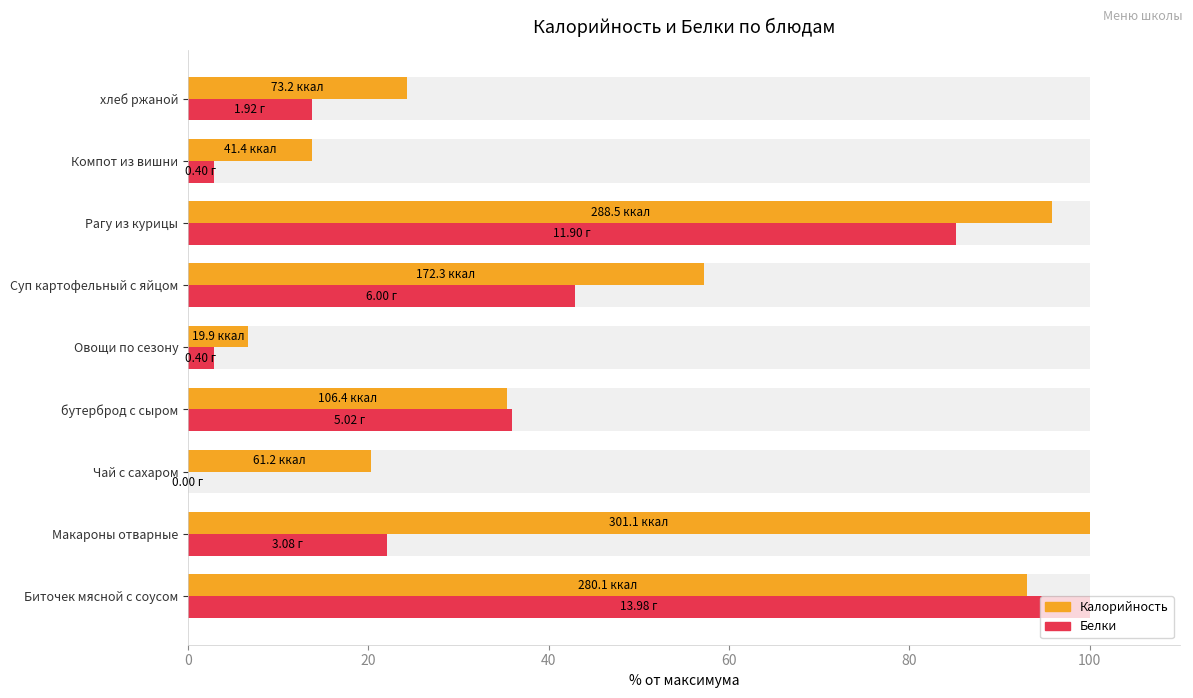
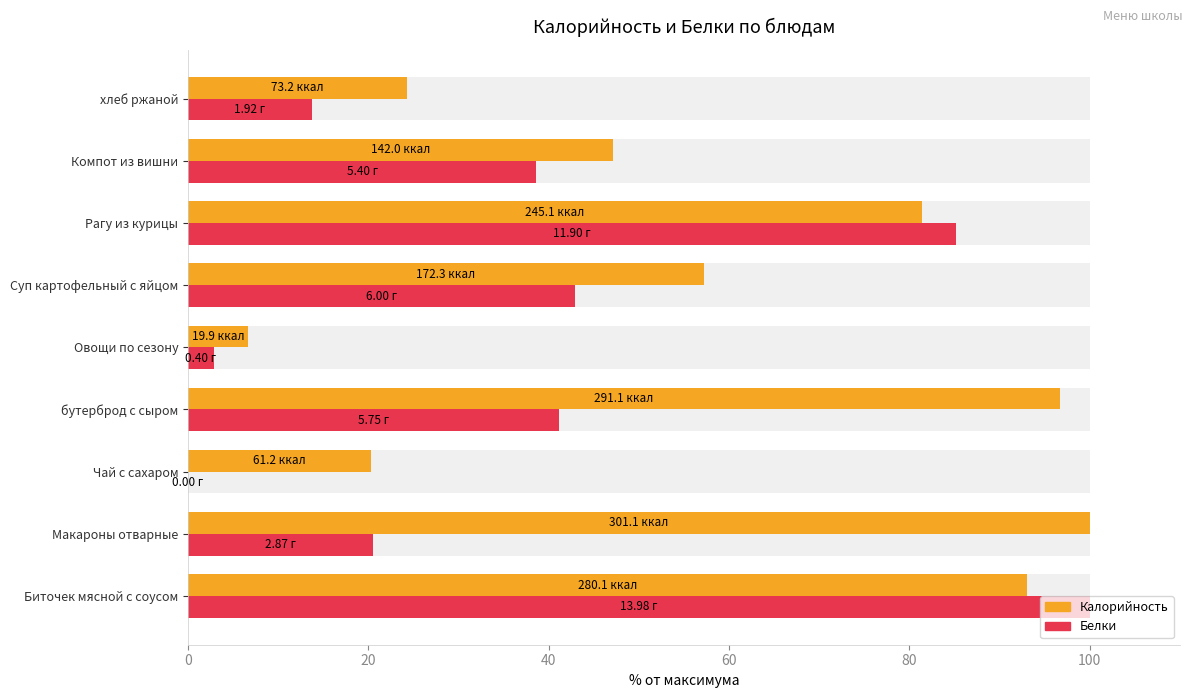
Калорийность, Компот из вишни: 41.4 -> 142.0
Белки, Компот из вишни: 0.40 -> 5.40
Калорийность, Рагу из курицы: 288.5 -> 245.1
Калорийность, бутерброд с сыром: 106.4 -> 291.1
Белки, бутерброд с сыром: 5.02 -> 5.75
Белки, Макароны отварные: 3.08 -> 2.87
